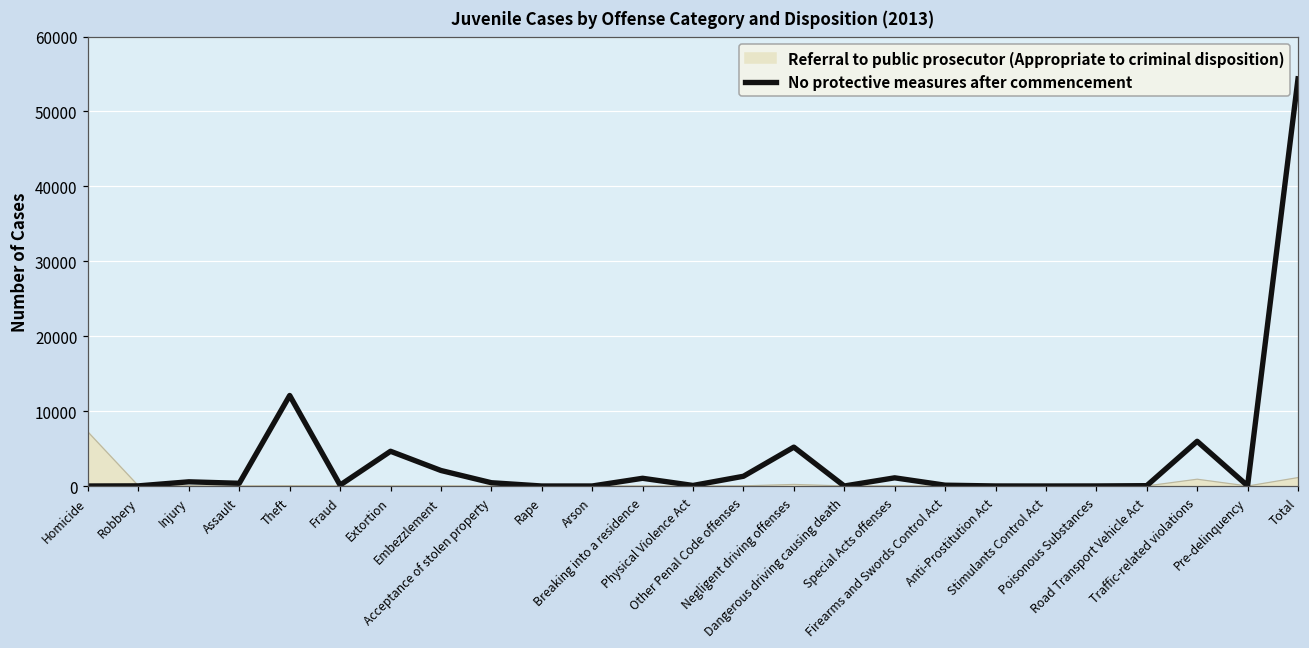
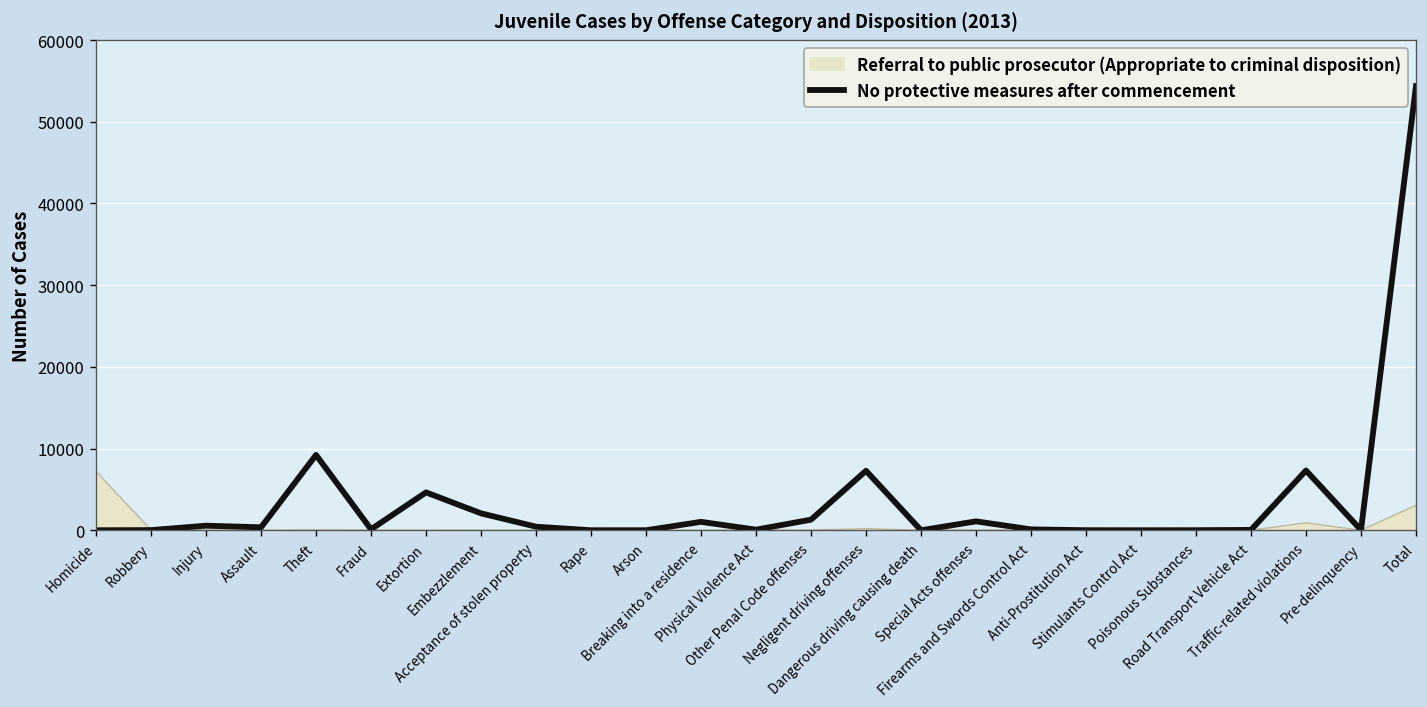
No protective measures after commencement, Theft: 12000 -> 9000
No protective measures after commencement, Negligent driving offenses: 5000 -> 7000
No protective measures after commencement, Traffic-related violations: 6000 -> 7000
Referral to public prosecutor (Appropriate to criminal disposition), Total: 1000 -> 3000
